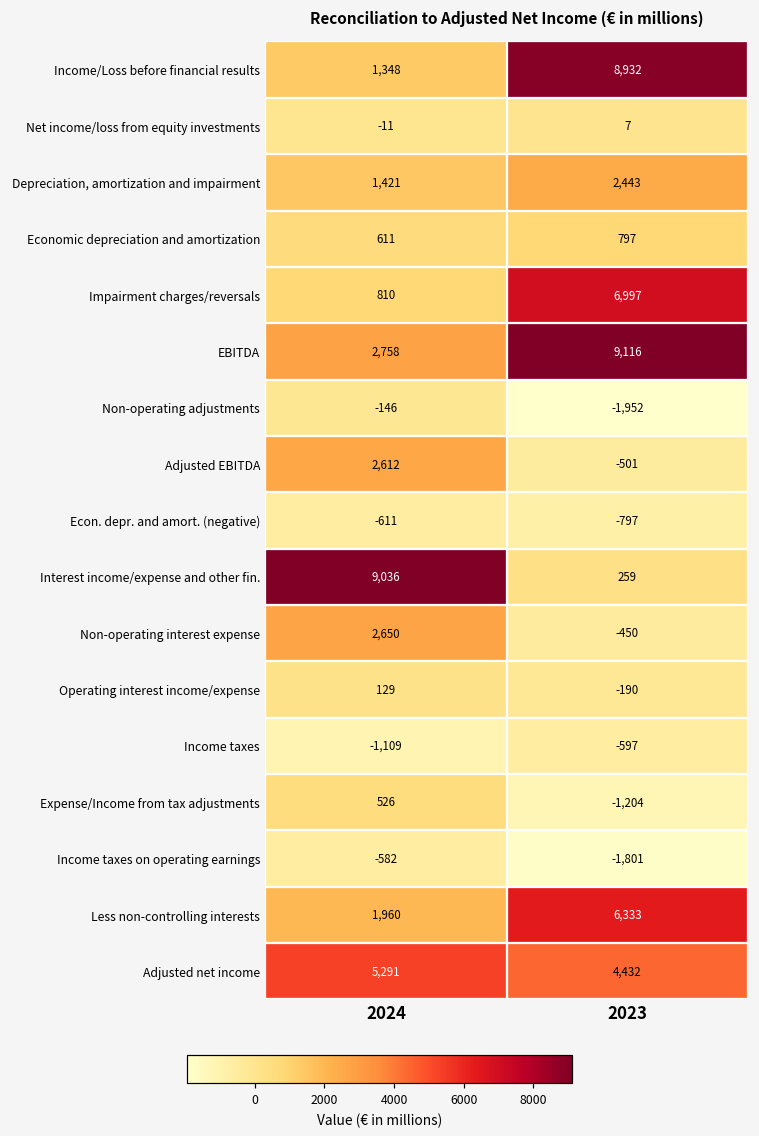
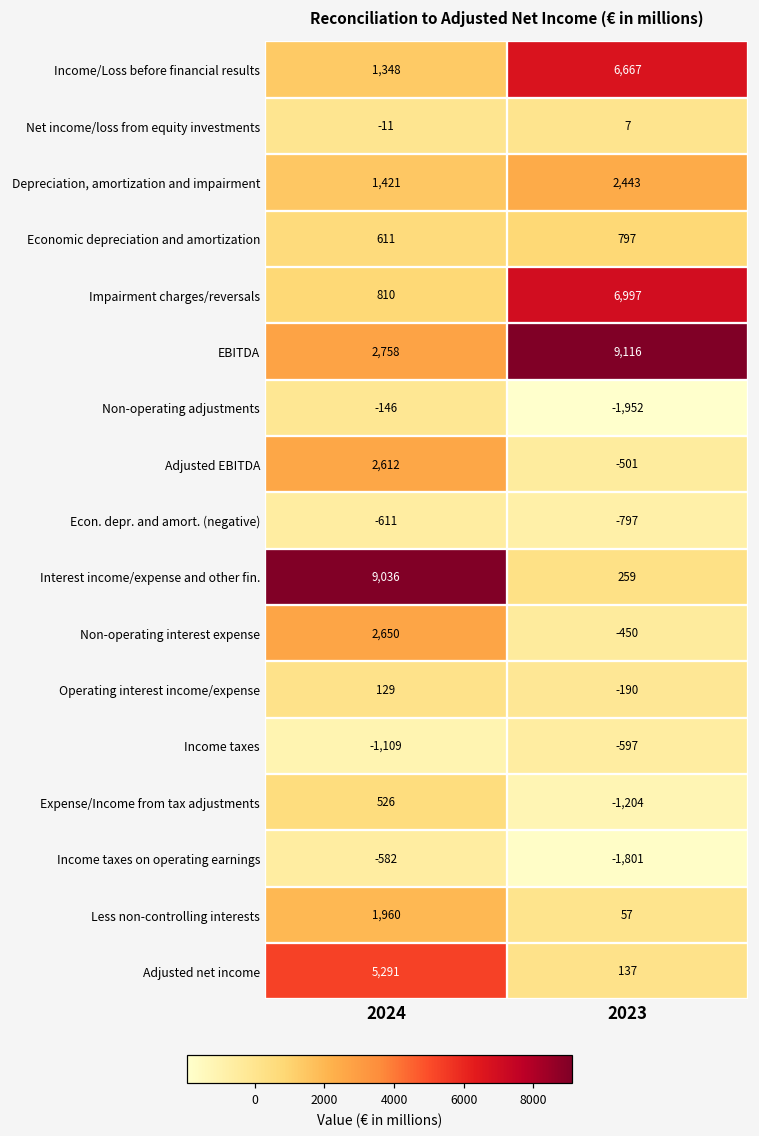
Income/Loss before financial results, 2023: 8,932 -> 6,667
Less non-controlling interests, 2023: 6,333 -> 57
Adjusted net income, 2023: 4,432 -> 137
